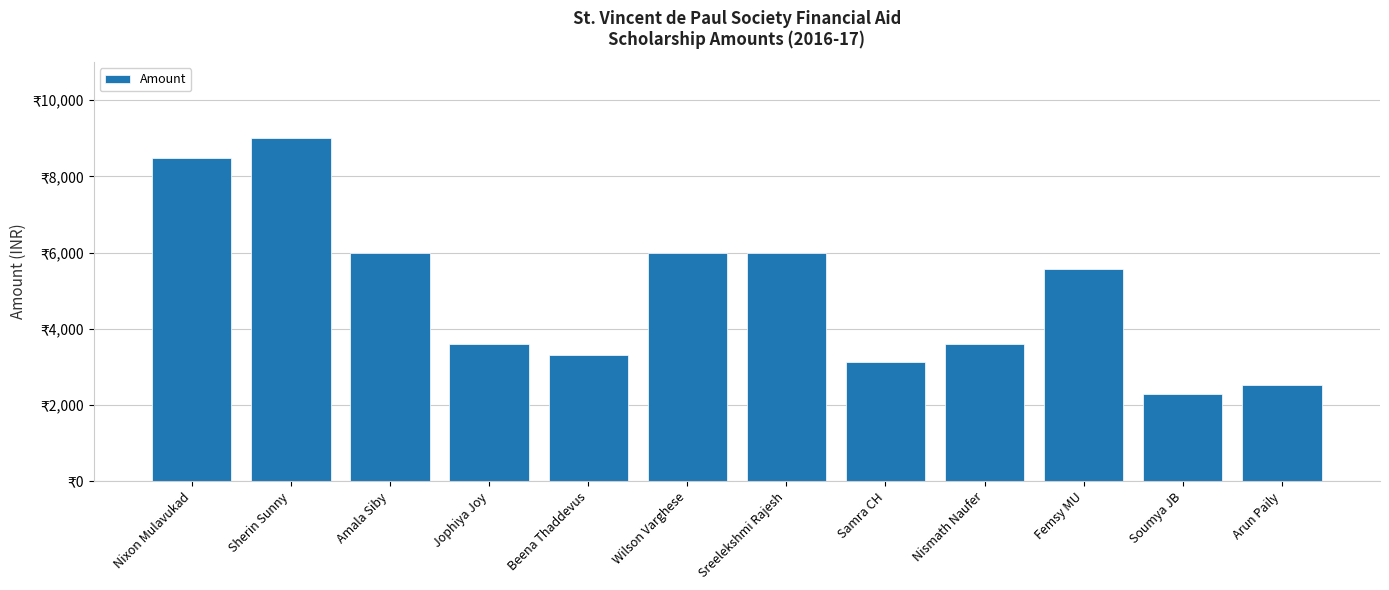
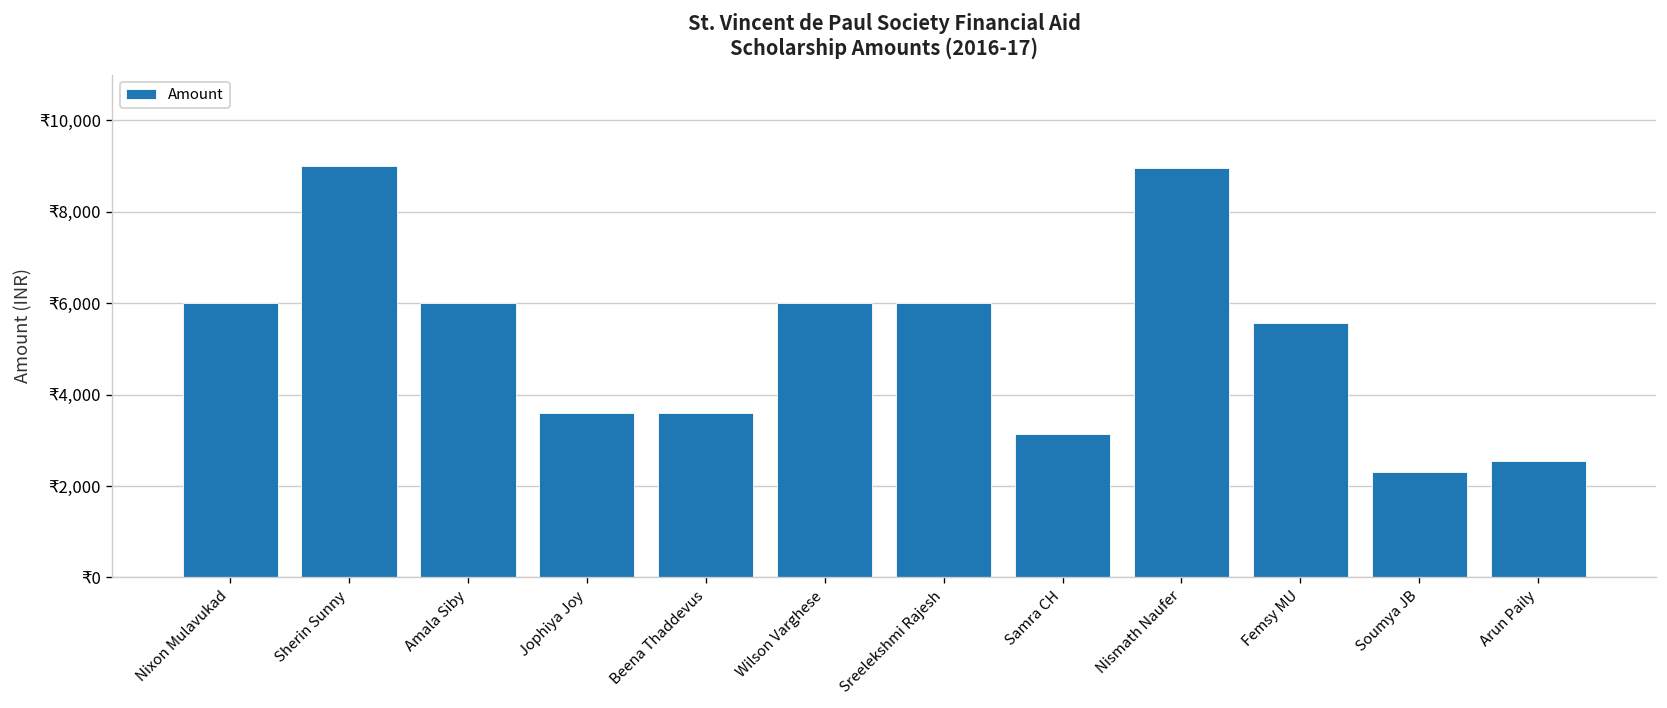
Nixon Mulavukad: ₹8,500 -> ₹6,000
Beena Thaddevus: ₹3,300 -> ₹3,600
Nismath Naufer: ₹3,600 -> ₹9,000
